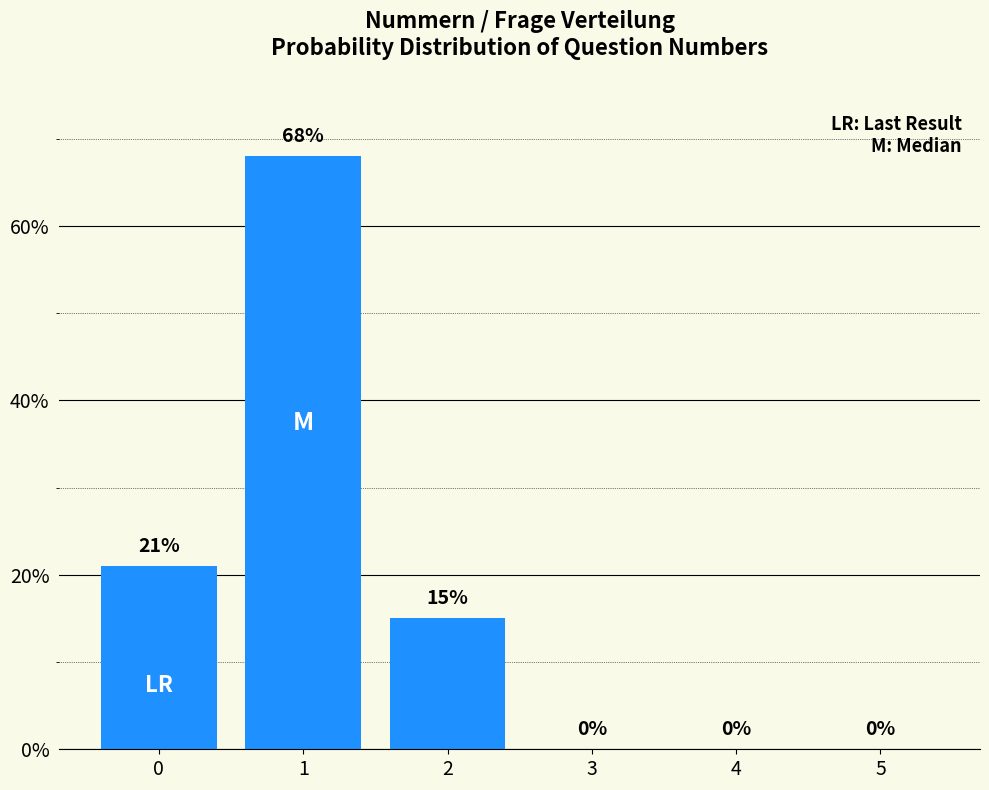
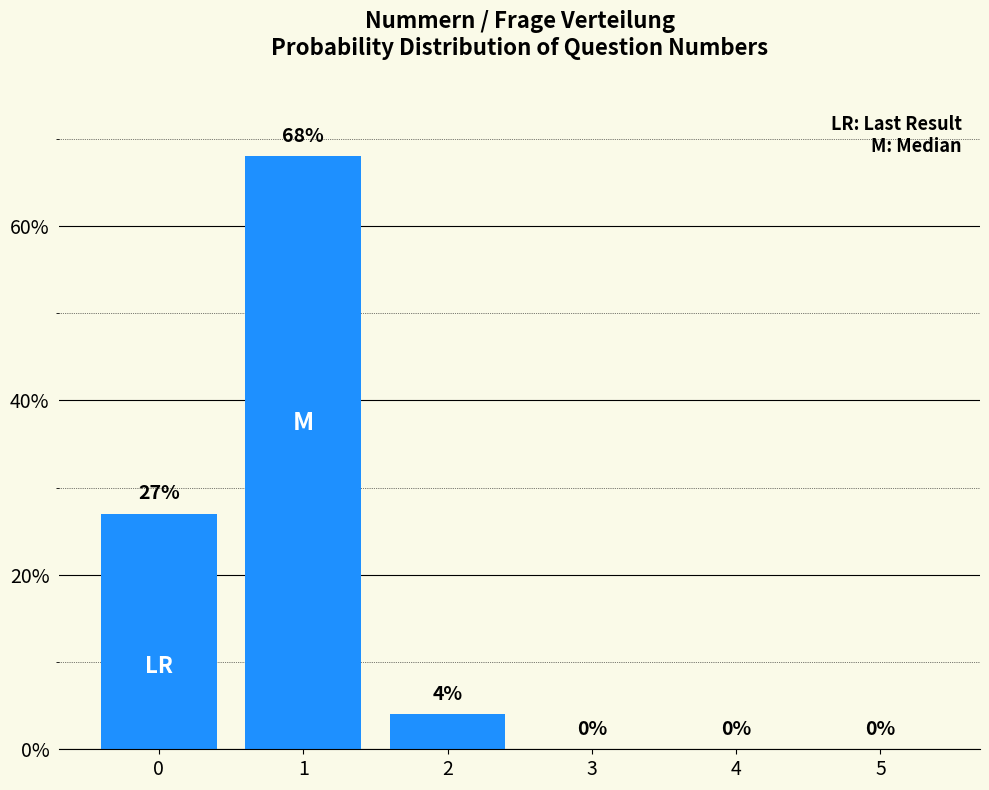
0: 21% -> 27%
2: 15% -> 4%
